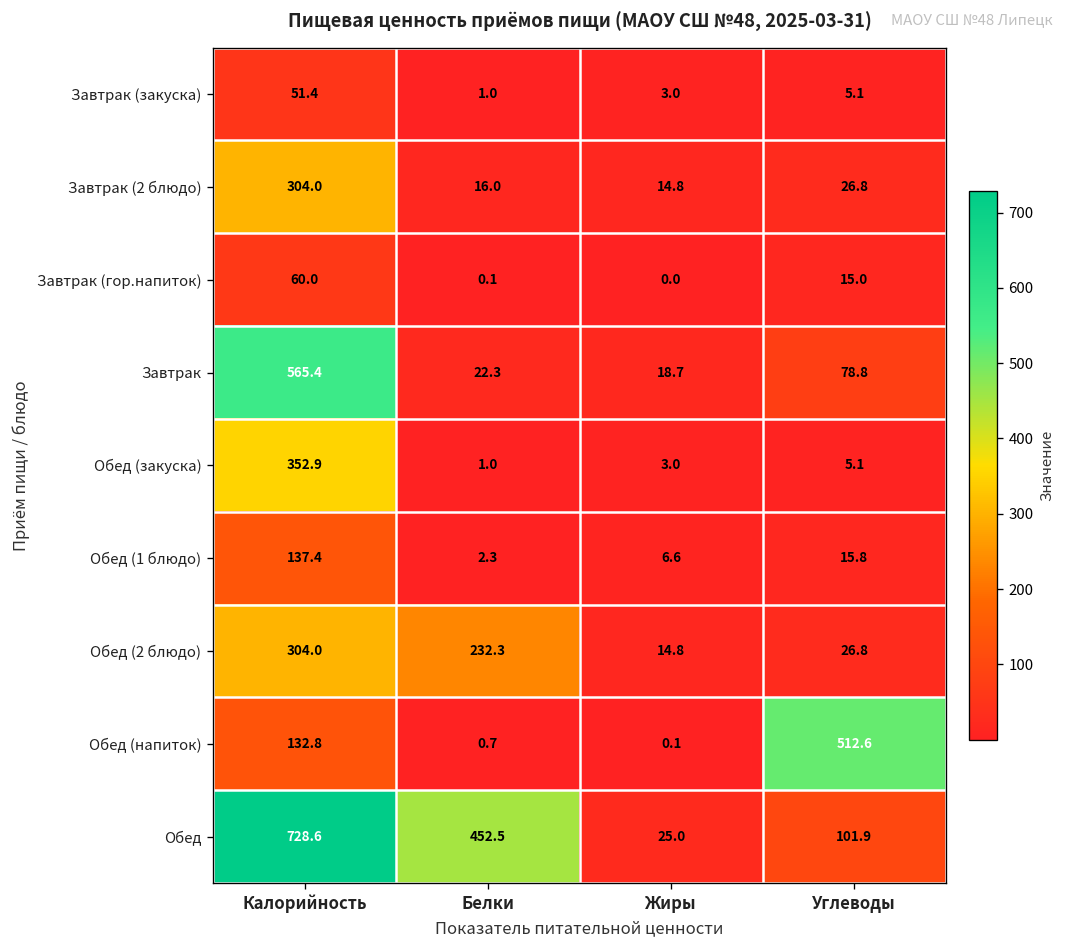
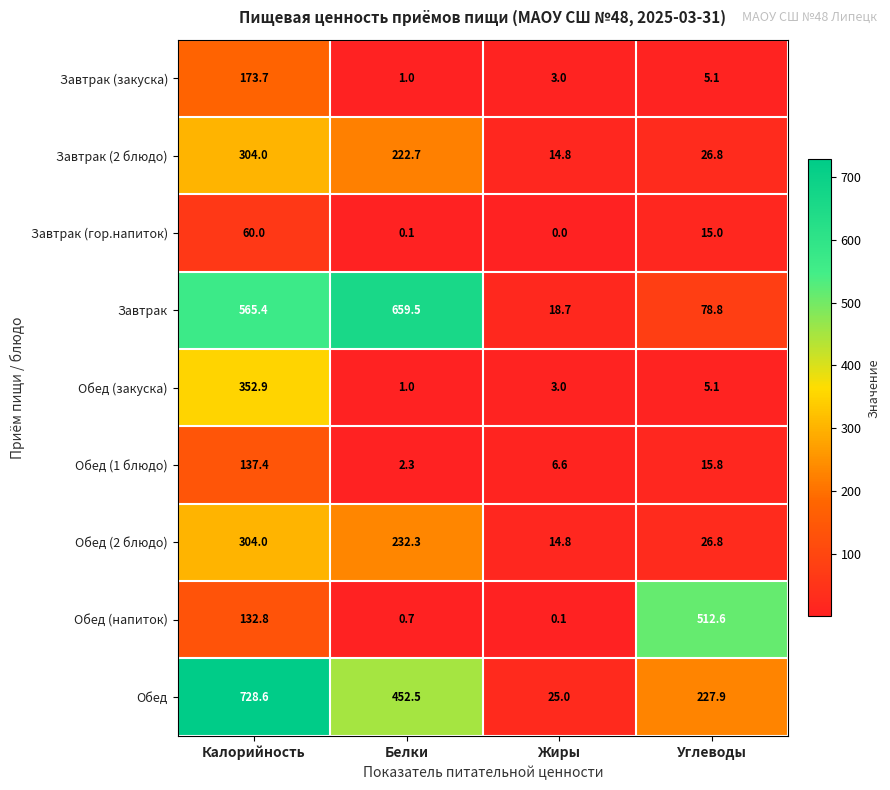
Завтрак (закуска), Калорийность: 51.4 -> 173.7
Завтрак (2 блюдо), Белки: 16.0 -> 222.7
Завтрак, Белки: 22.3 -> 659.5
Обед, Углеводы: 101.9 -> 227.9
